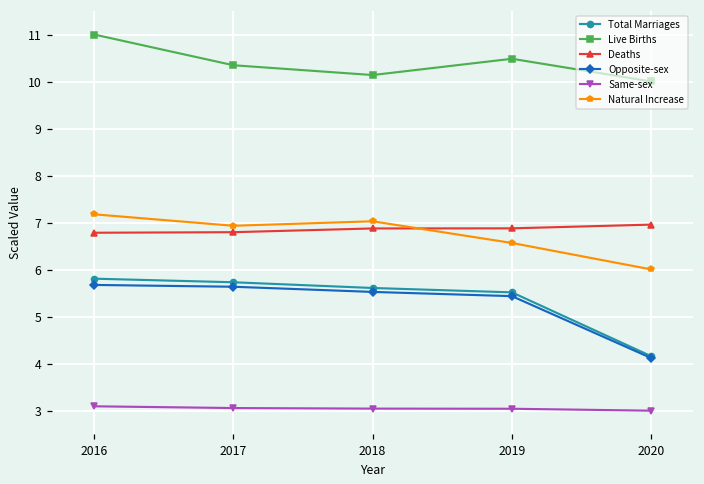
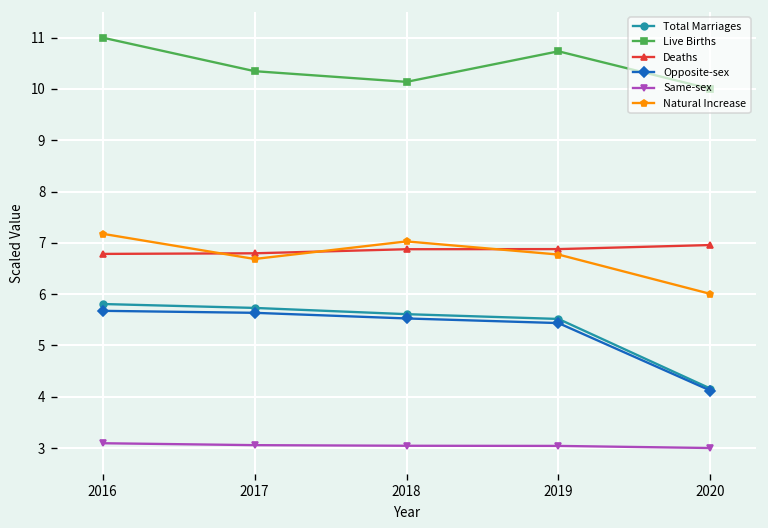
Natural Increase, 2017: 6.9 -> 6.7
Live Births, 2019: 10.5 -> 10.7
Natural Increase, 2019: 6.6 -> 6.8
